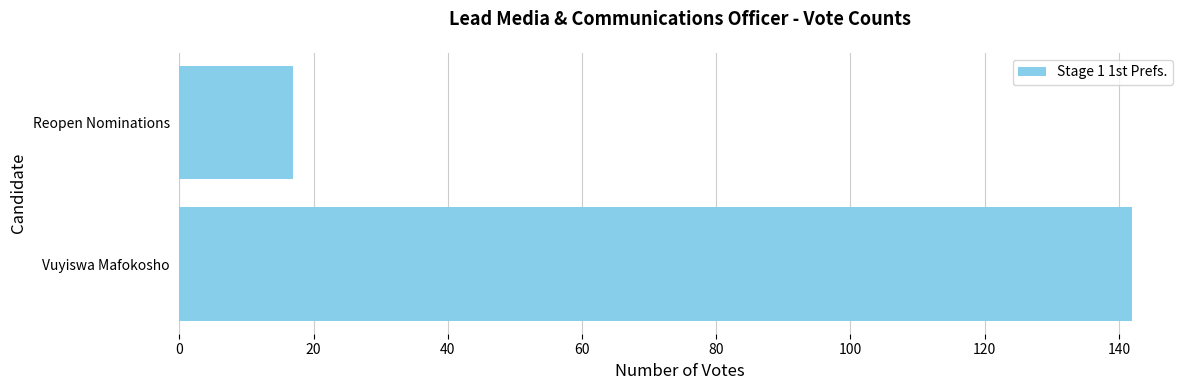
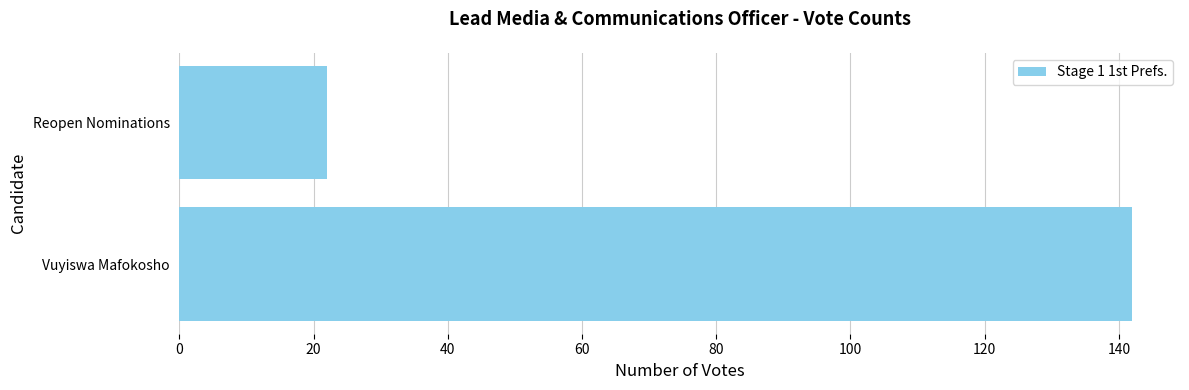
Reopen Nominations: 17 -> 22
